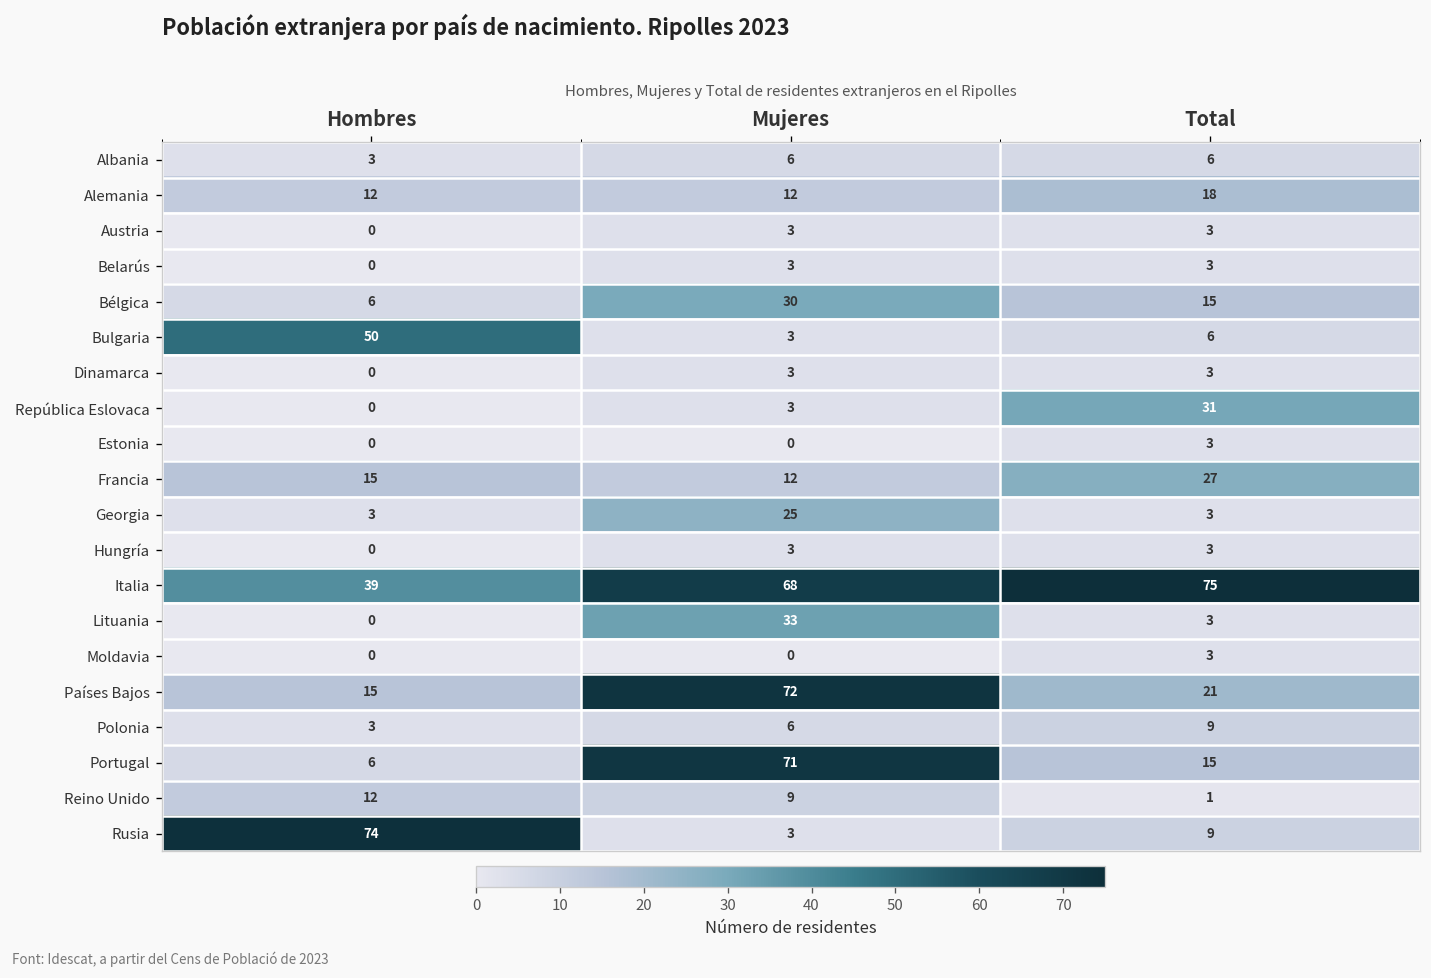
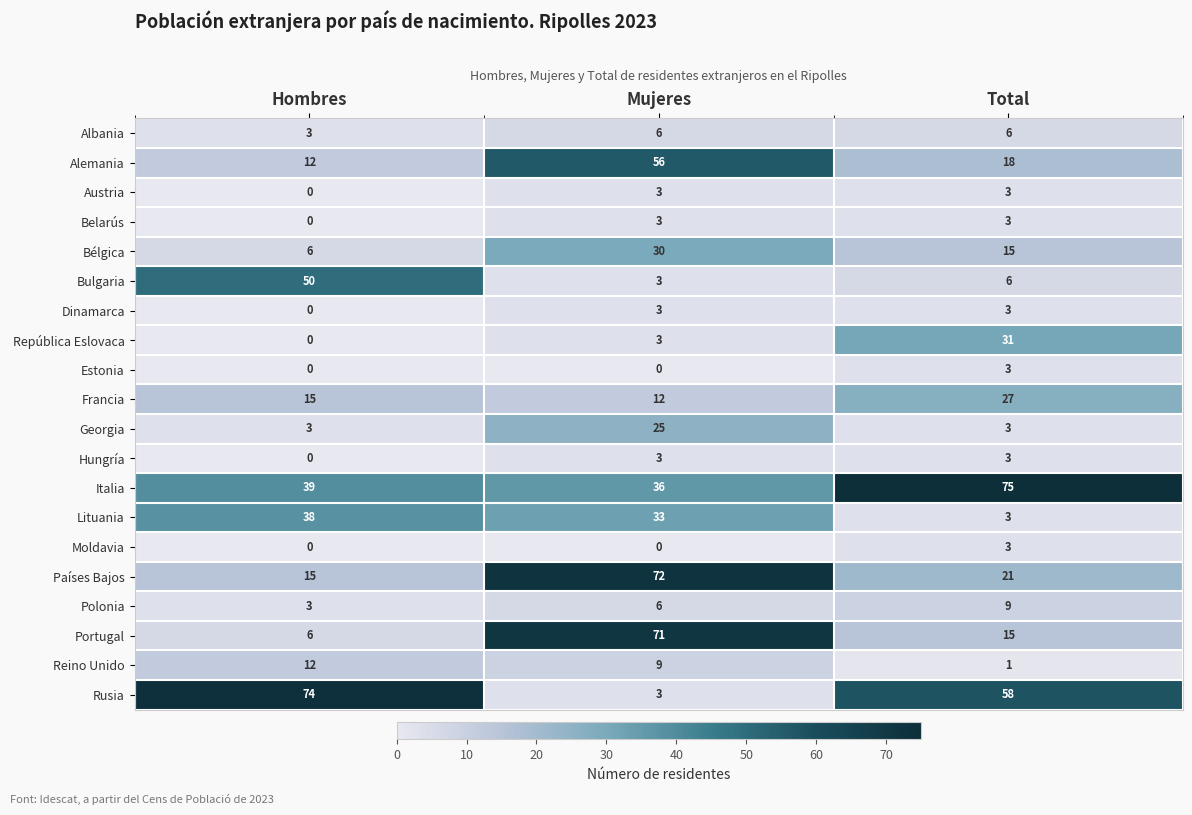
Alemania, Mujeres: 12 -> 56
Italia, Mujeres: 68 -> 36
Lituania, Hombres: 0 -> 38
Rusia, Total: 9 -> 58
